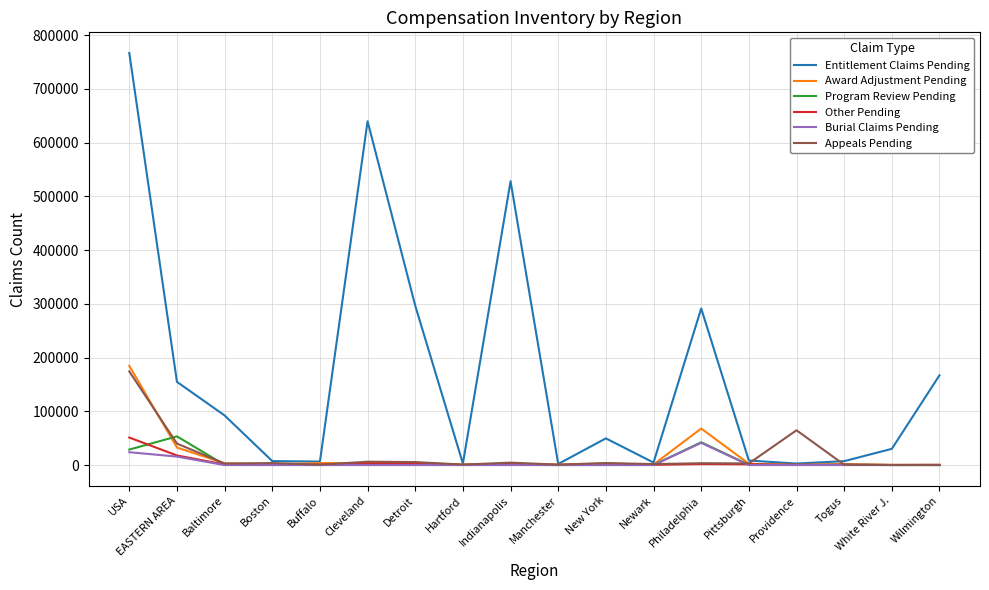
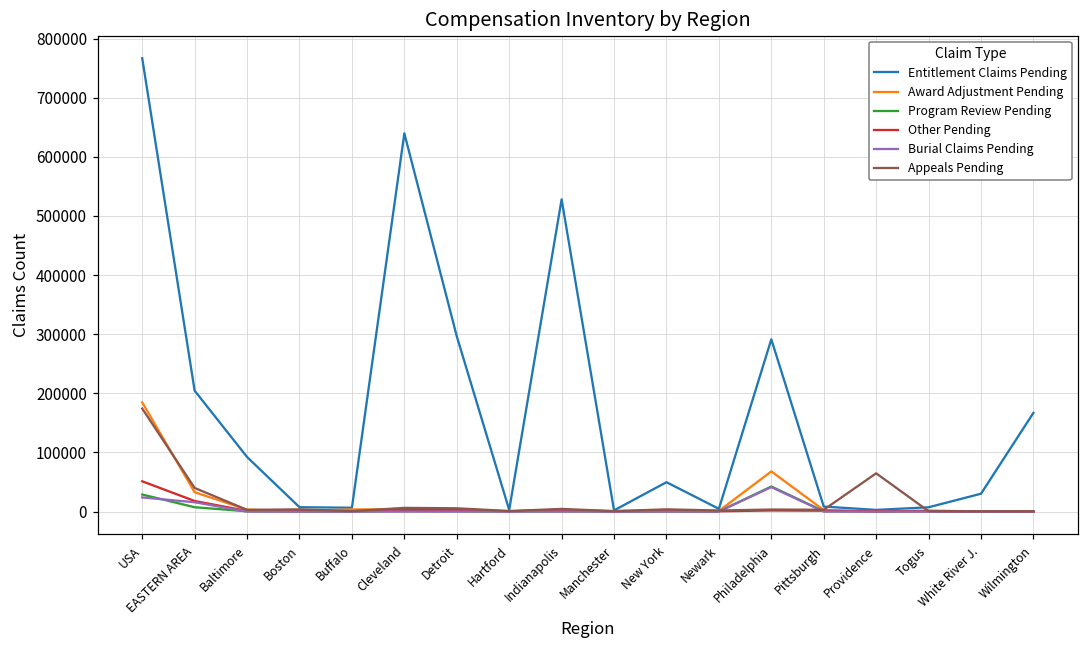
Entitlement Claims Pending, EASTERN AREA: 150000 -> 200000
Program Review Pending, EASTERN AREA: 50000 -> 10000
